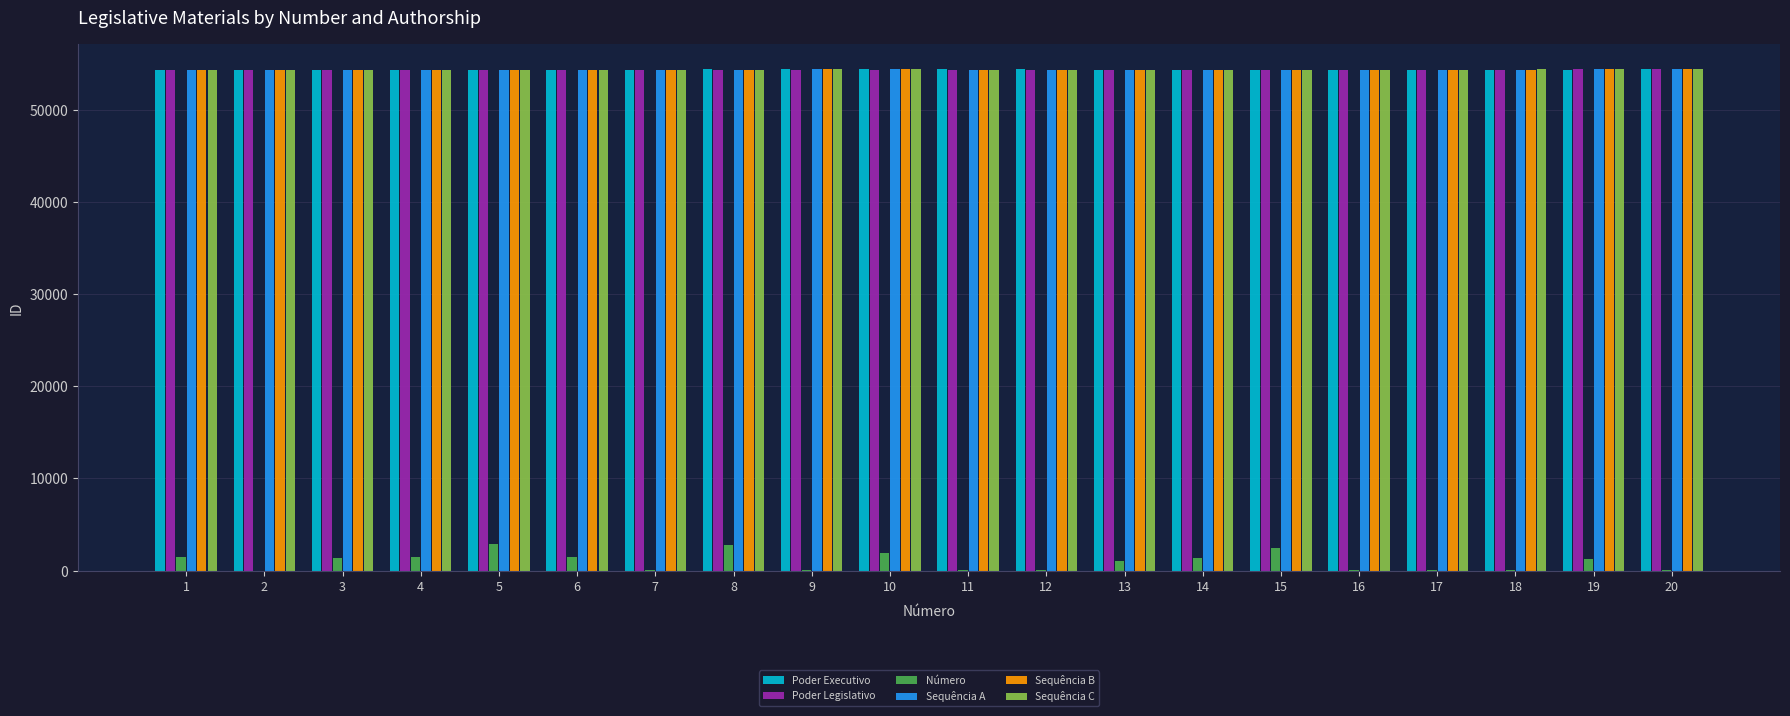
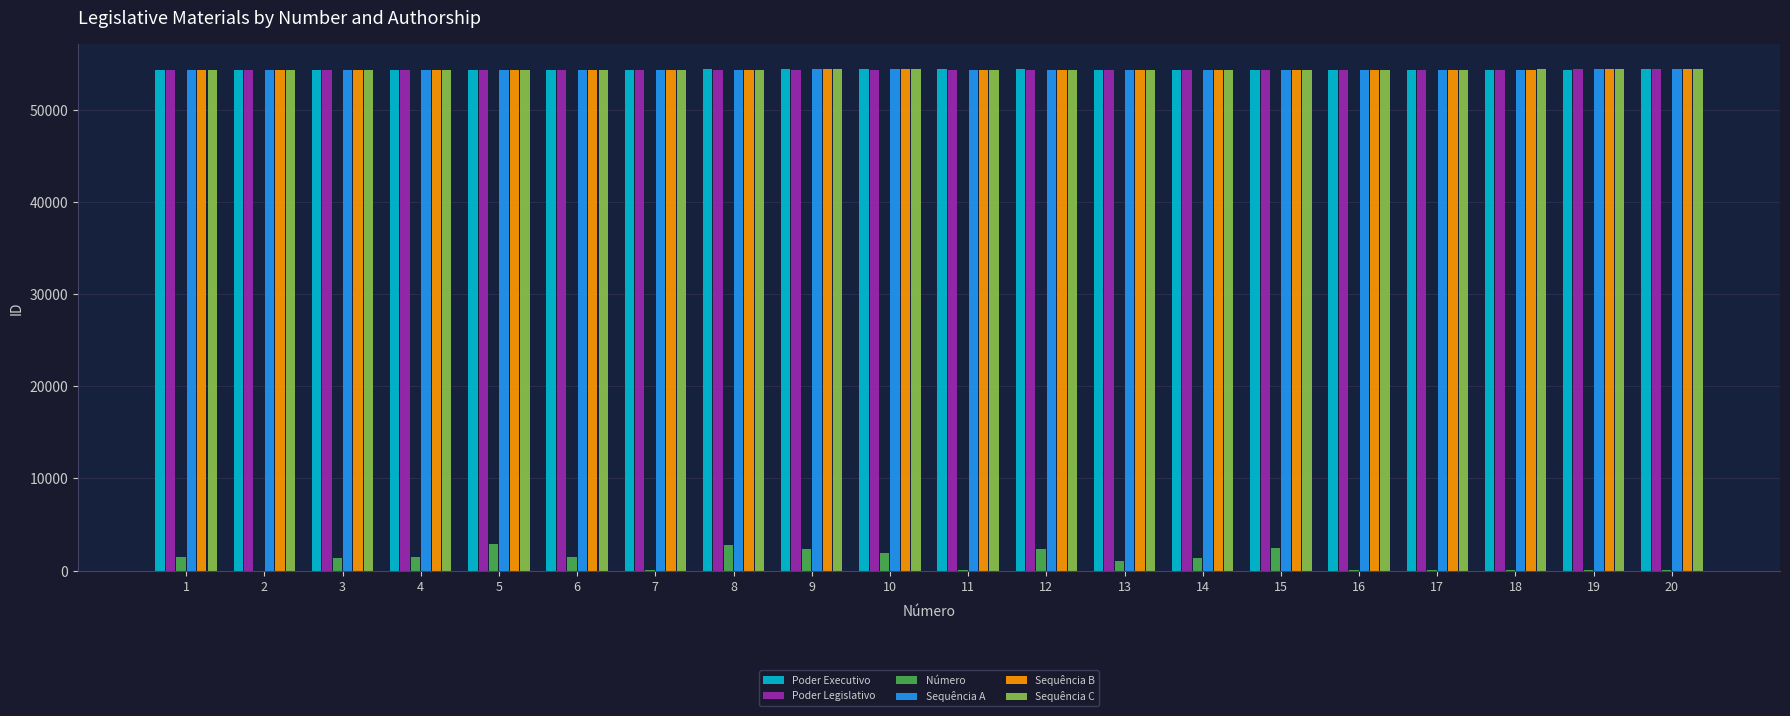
Número, 9: 0 -> 2000
Número, 12: 0 -> 2000
Número, 19: 1000 -> 0
